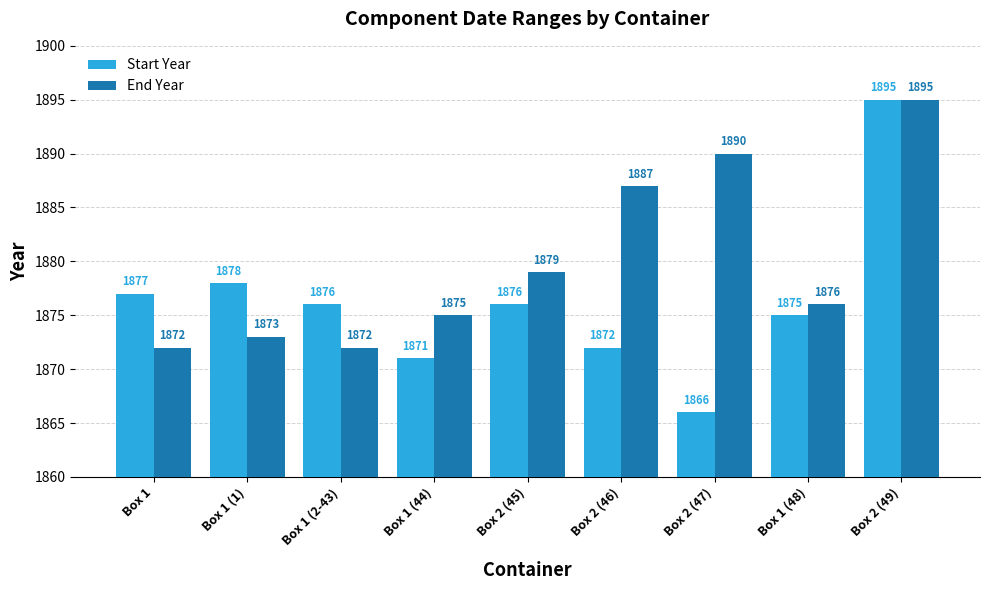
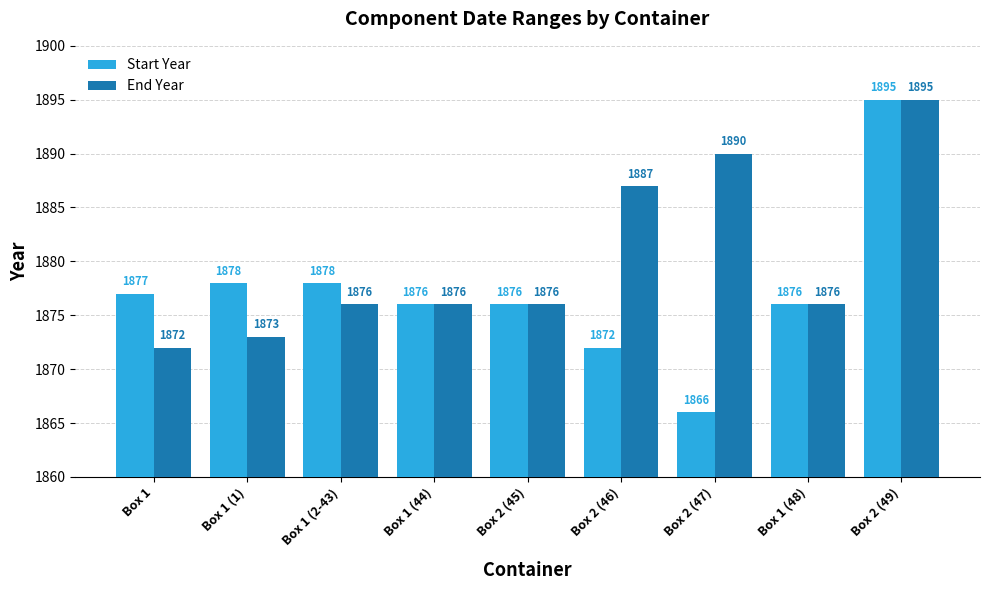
Start Year, Box 1 (2-43): 1876 -> 1878
End Year, Box 1 (2-43): 1872 -> 1876
Start Year, Box 1 (44): 1871 -> 1876
End Year, Box 1 (44): 1875 -> 1876
End Year, Box 2 (45): 1879 -> 1876
Start Year, Box 1 (48): 1875 -> 1876
